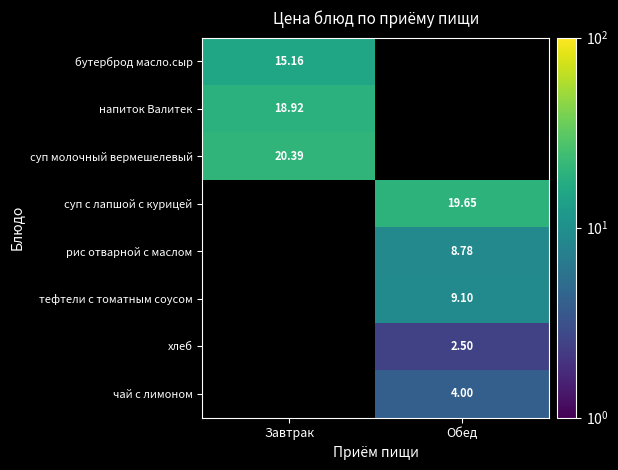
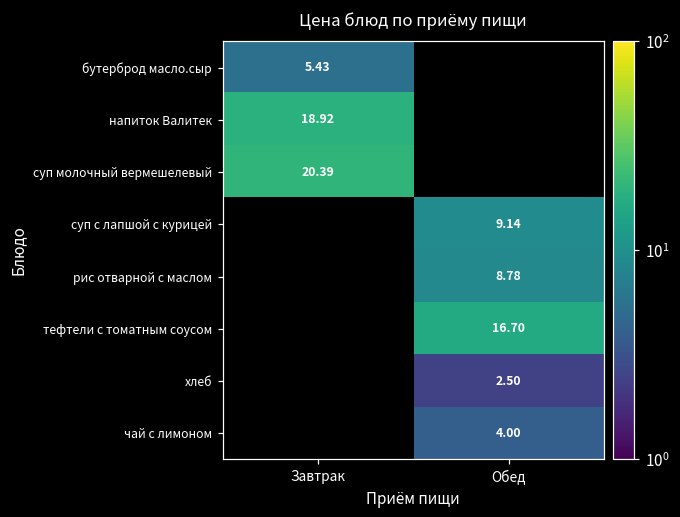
бутерброд масло.сыр, Завтрак: 15.16 -> 5.43
суп с лапшой с курицей, Обед: 19.65 -> 9.14
тефтели с томатным соусом, Обед: 9.10 -> 16.70
